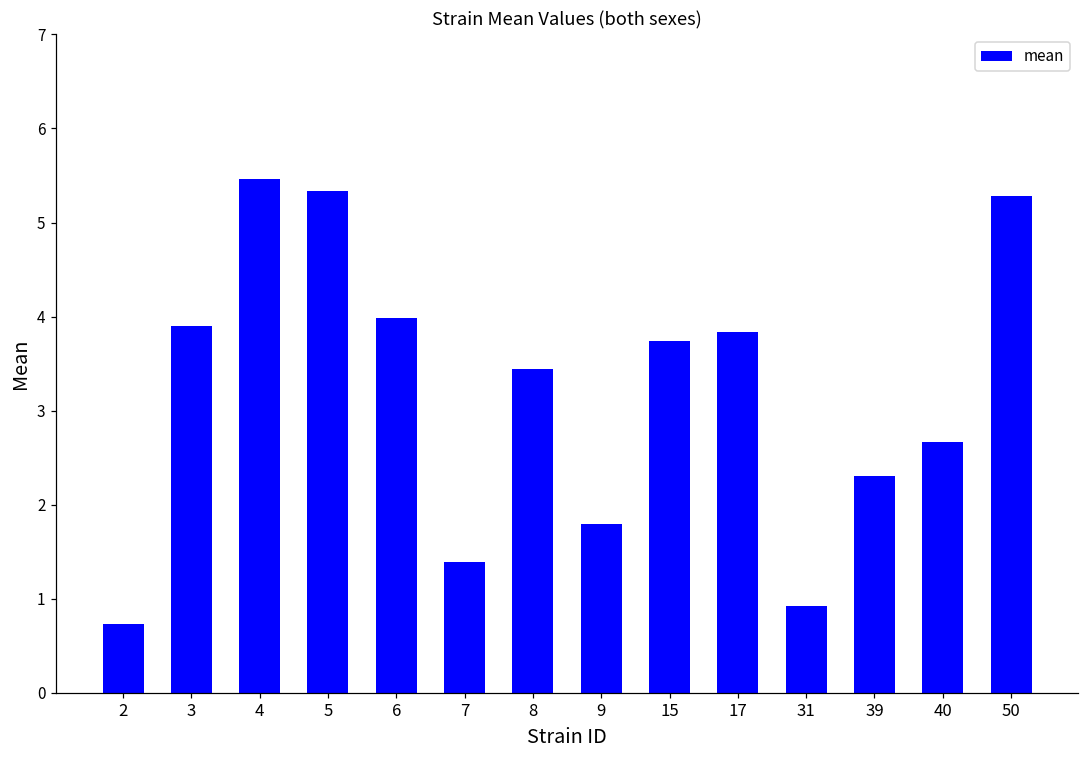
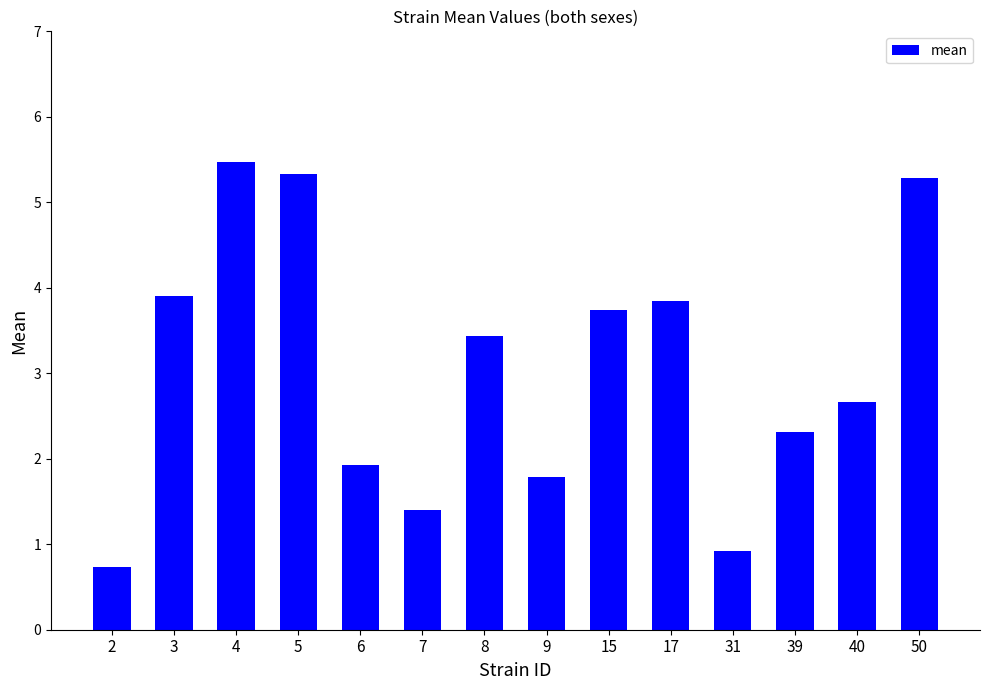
6: 4.0 -> 1.9
